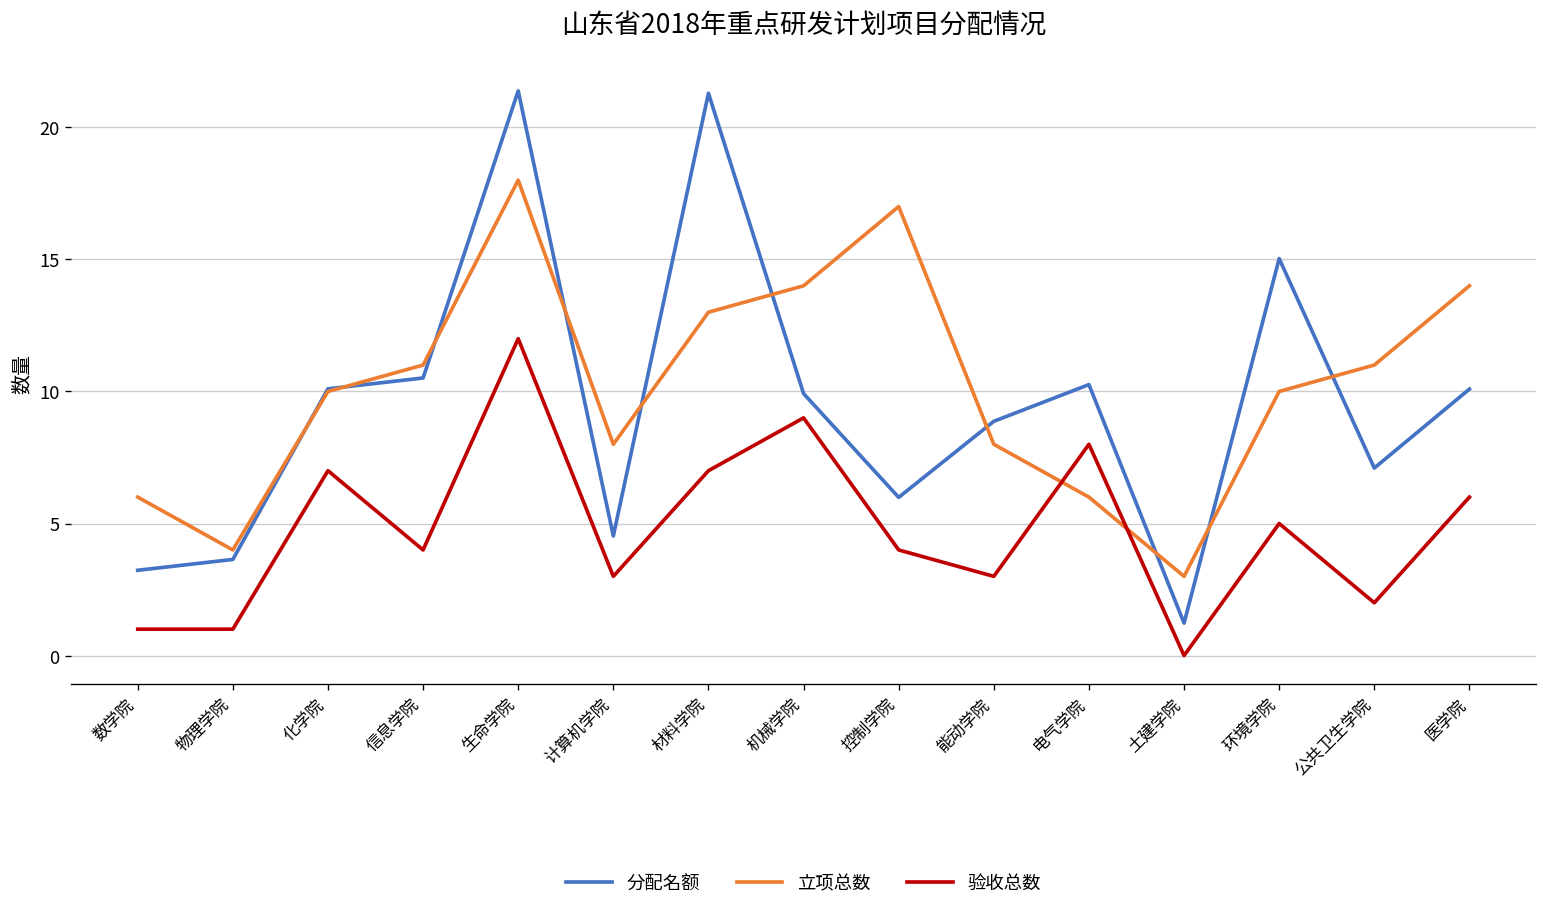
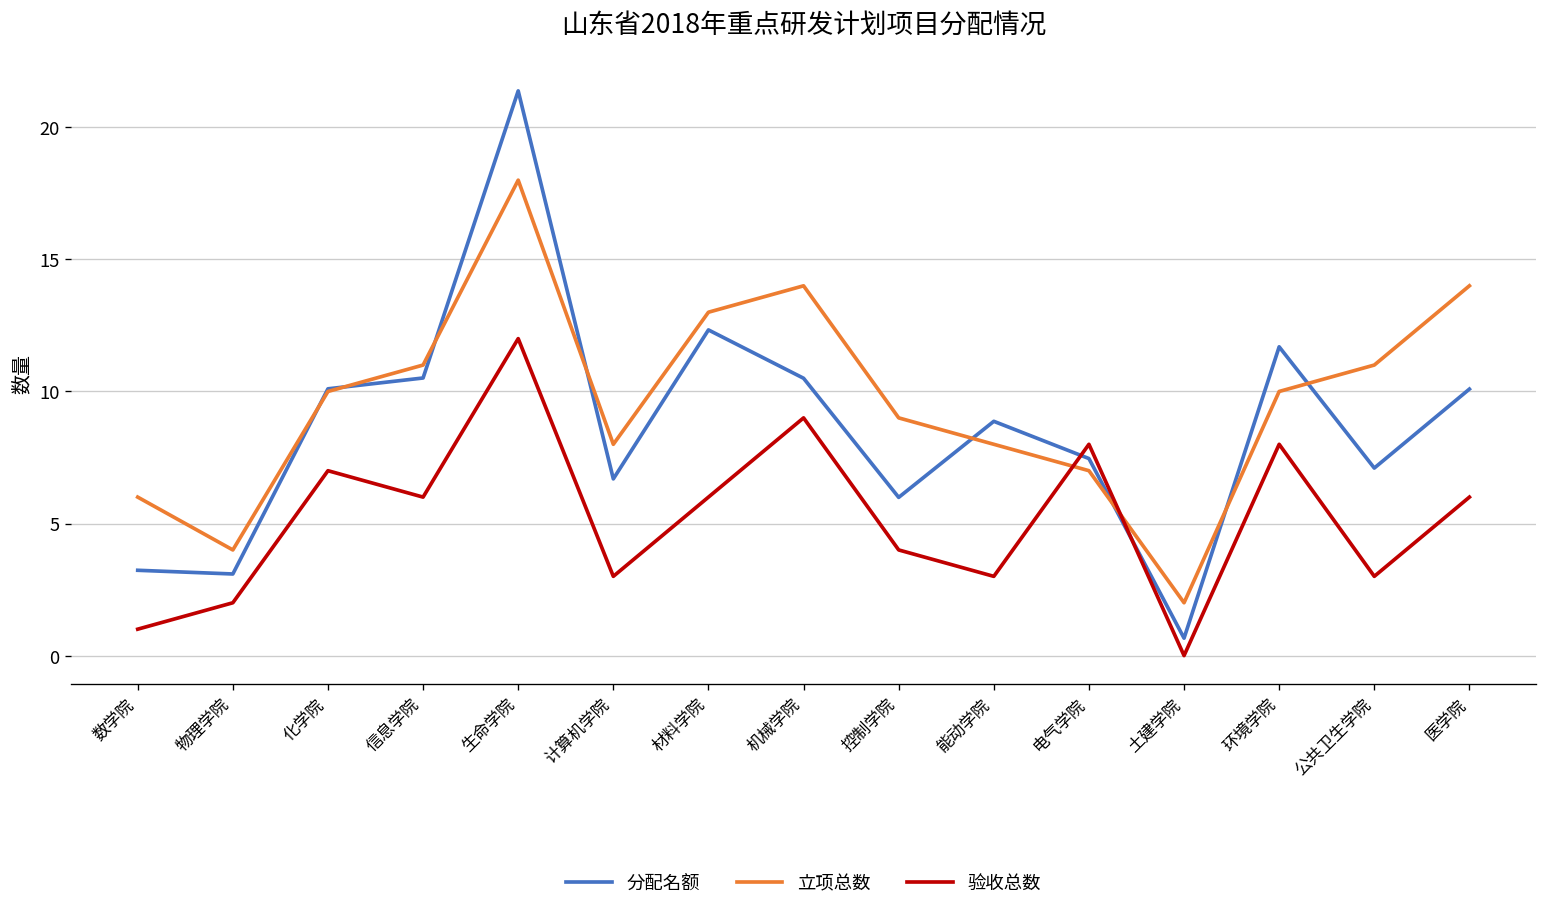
分配名额, 物理学院: 3.6 -> 3.1
验收总数, 物理学院: 1 -> 2
验收总数, 信息学院: 4 -> 6
分配名额, 计算机学院: 4.5 -> 6.7
分配名额, 材料学院: 21.3 -> 12.3
验收总数, 材料学院: 7 -> 6
分配名额, 机械学院: 9.9 -> 10.5
立项总数, 控制学院: 17 -> 9
分配名额, 电气学院: 10.3 -> 7.5
立项总数, 电气学院: 6 -> 7
分配名额, 土建学院: 1.2 -> 0.7
立项总数, 土建学院: 3 -> 2
分配名额, 环境学院: 15.0 -> 11.7
验收总数, 环境学院: 5 -> 8
验收总数, 公共卫生学院: 2 -> 3
